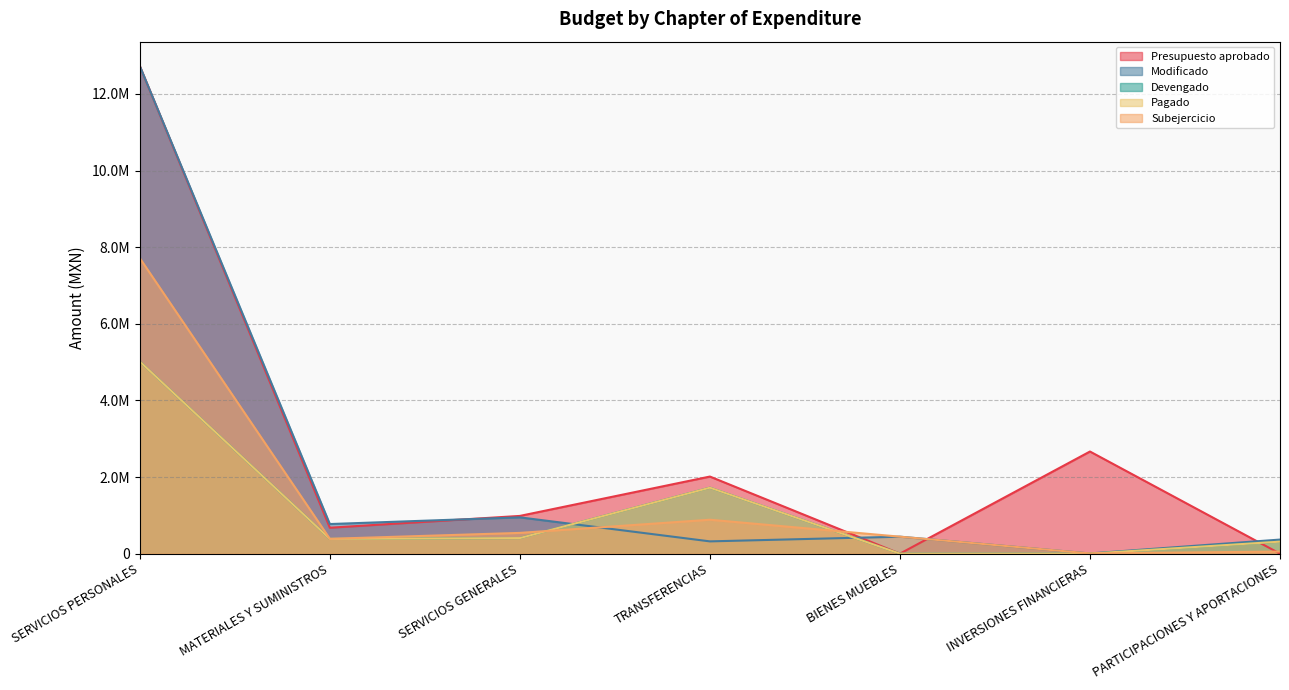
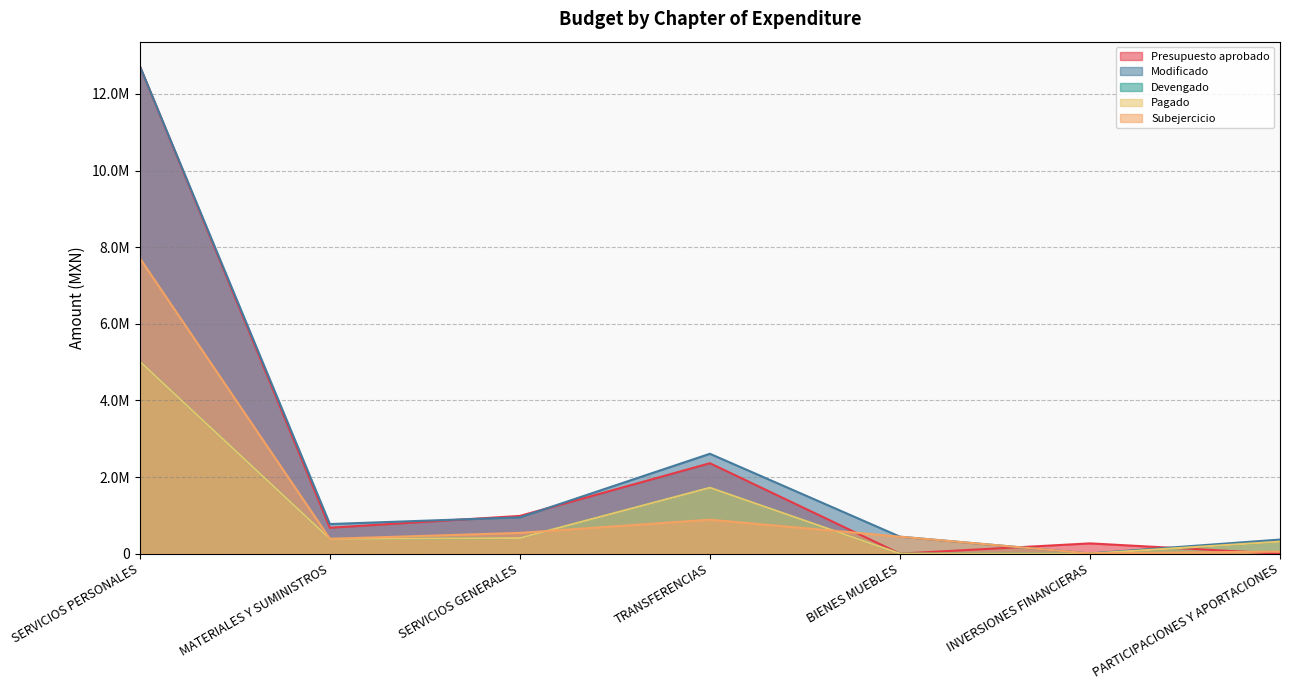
Presupuesto aprobado, TRANSFERENCIAS: 2000000 -> 2400000
Modificado, TRANSFERENCIAS: 300000 -> 2600000
Presupuesto aprobado, INVERSIONES FINANCIERAS: 2700000 -> 300000
